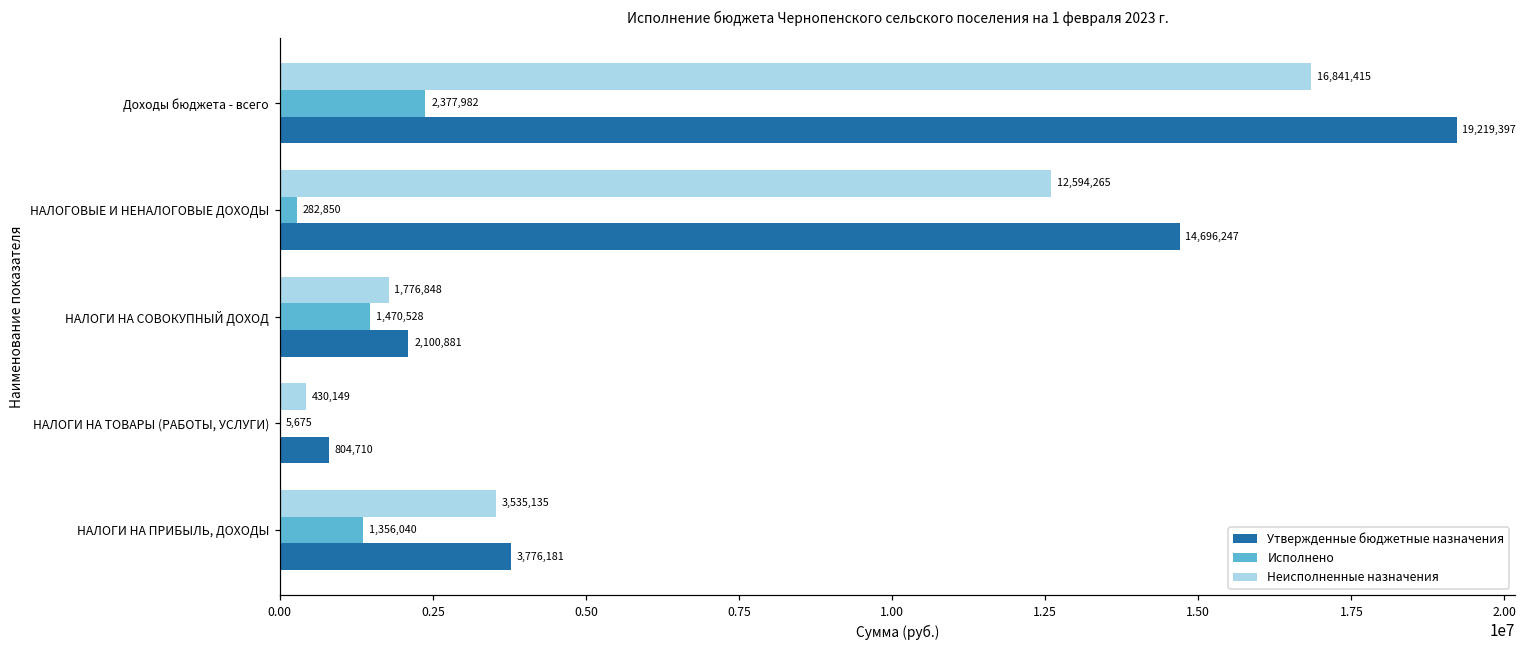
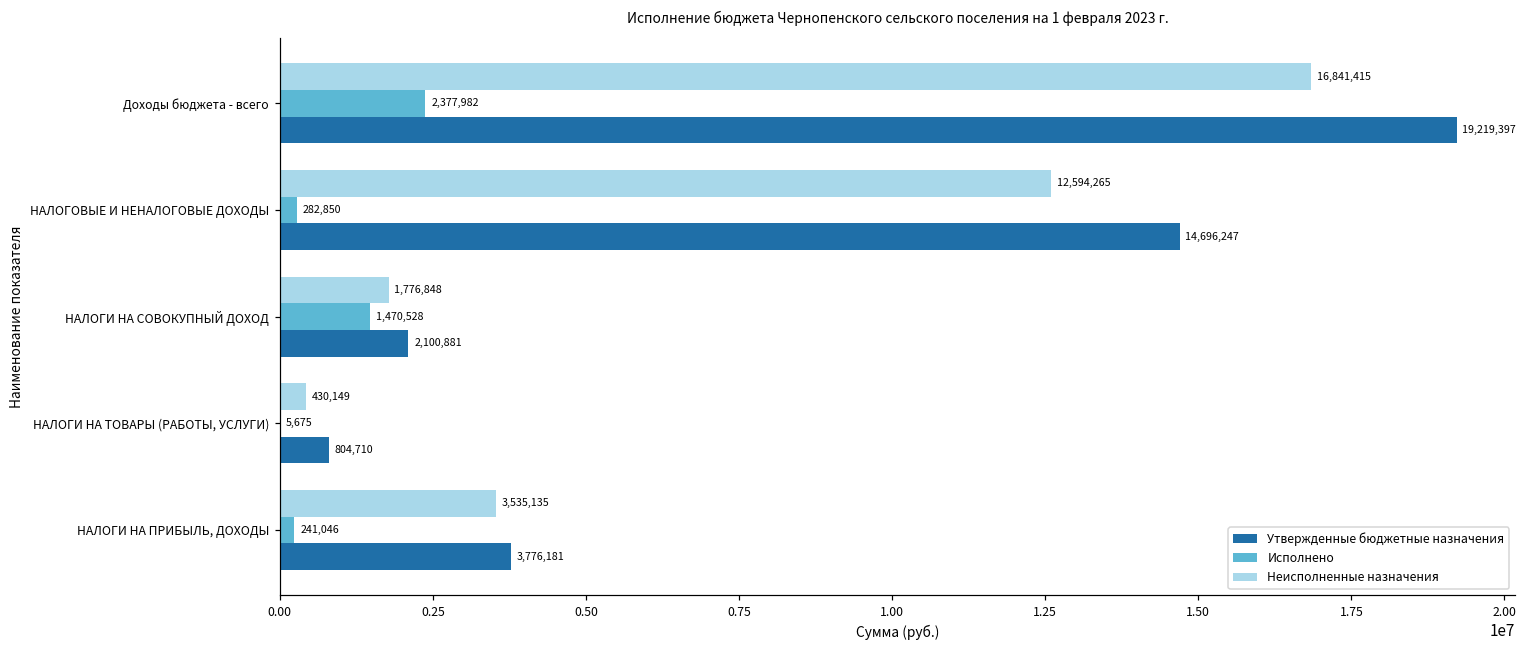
Исполнено, НАЛОГИ НА ПРИБЫЛЬ, ДОХОДЫ: 1,356,040 -> 241,046
